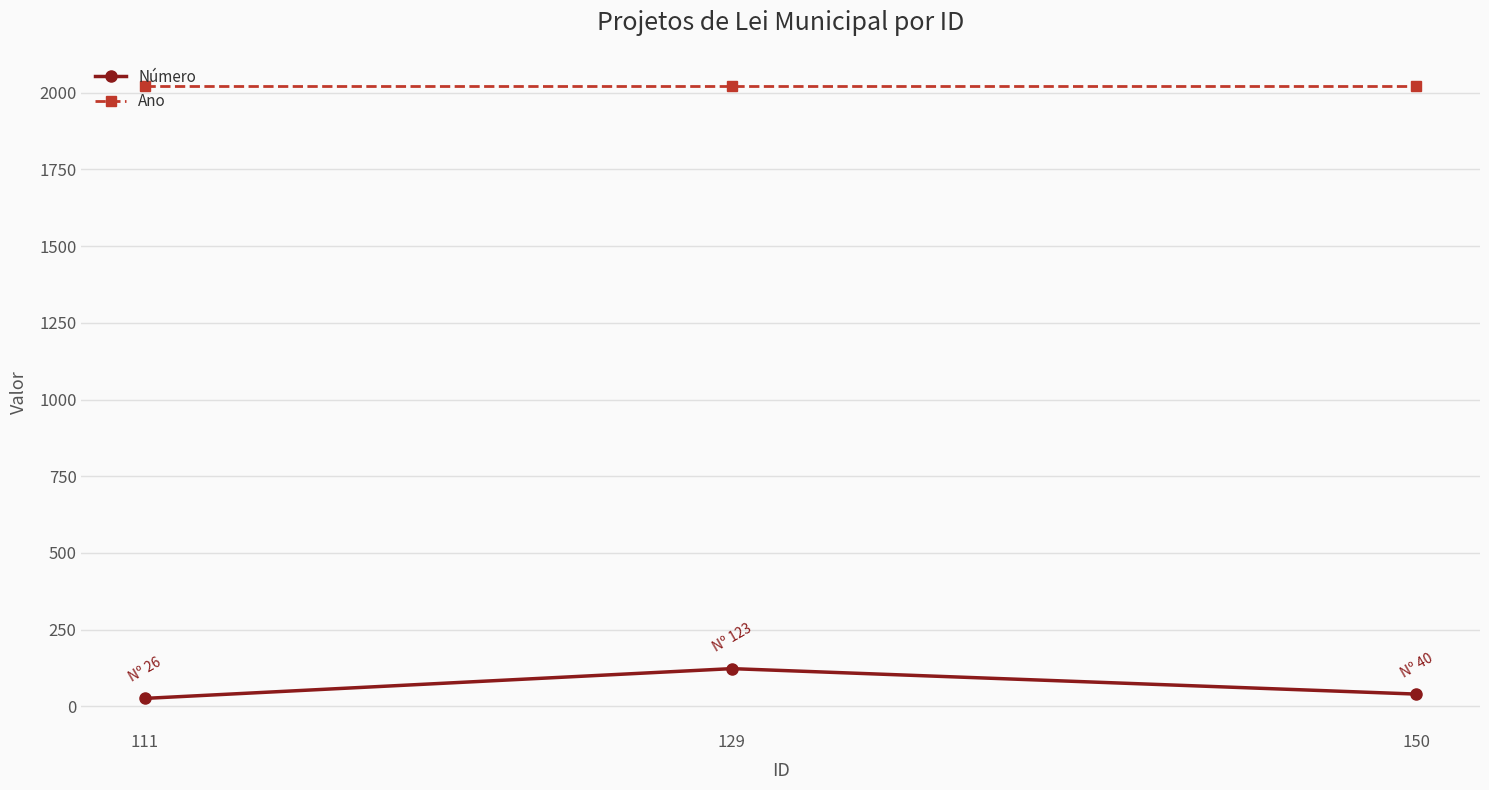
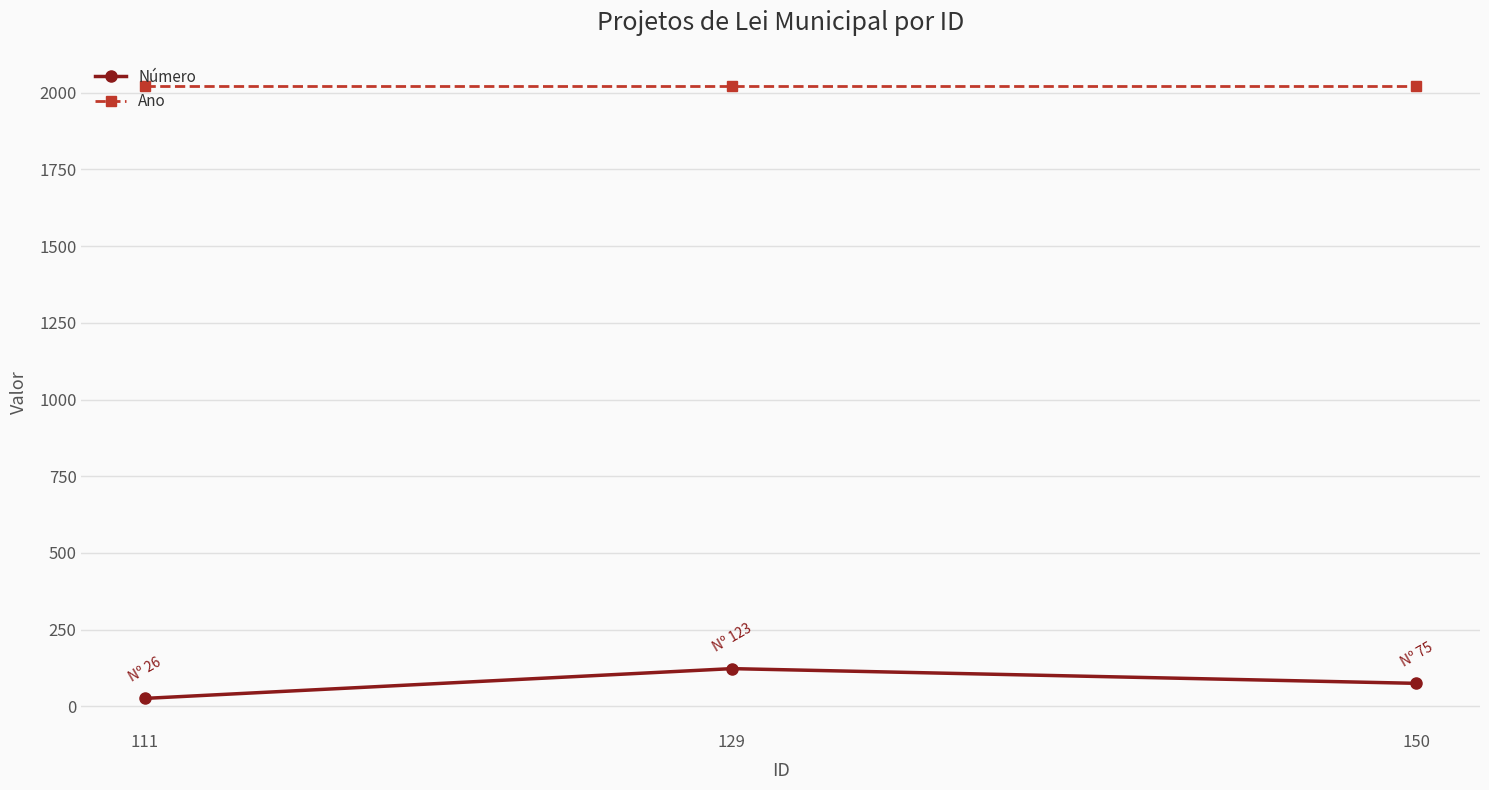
Número, 150: 40 -> 75
